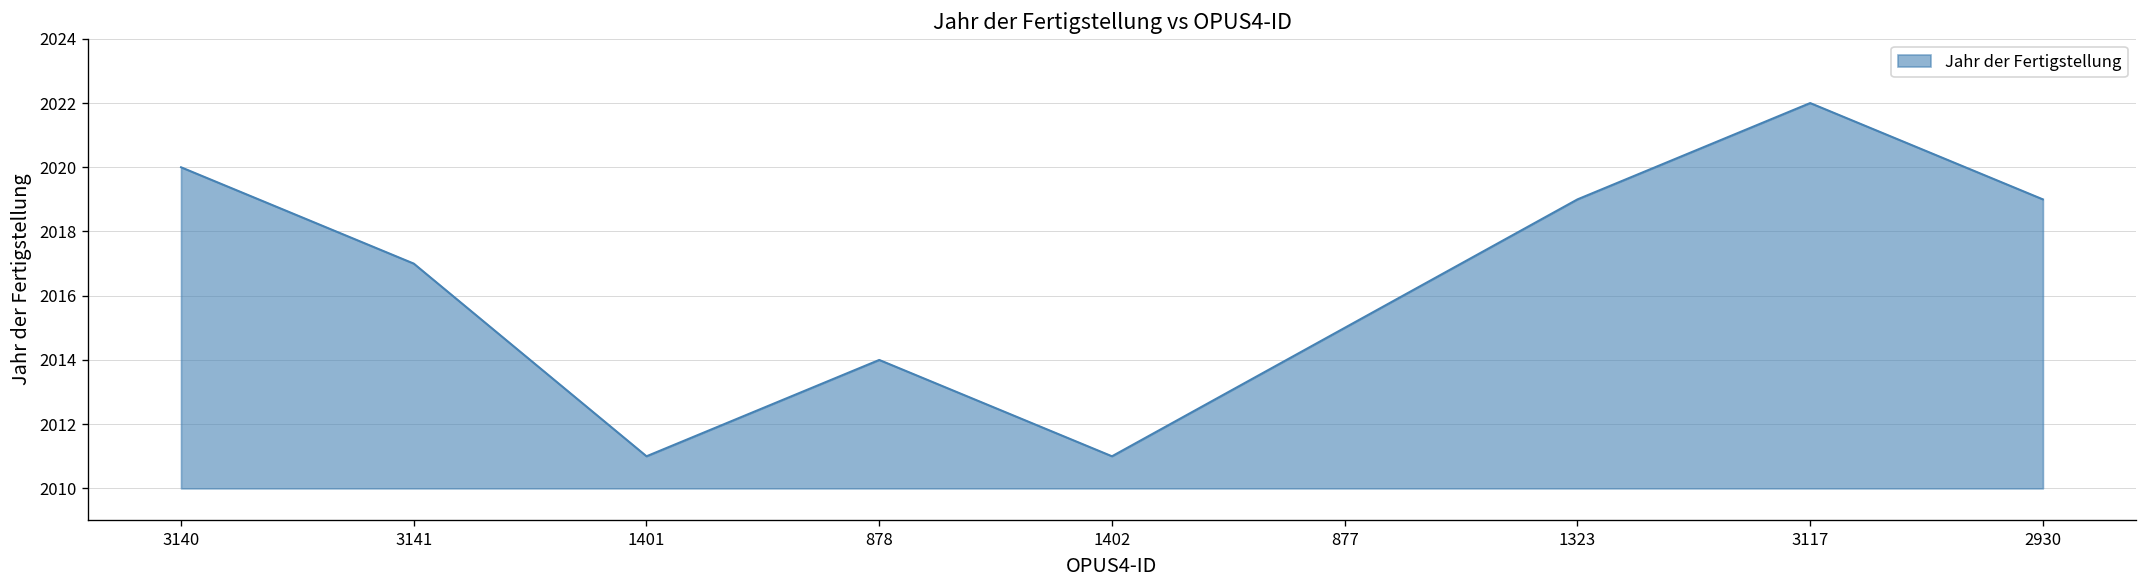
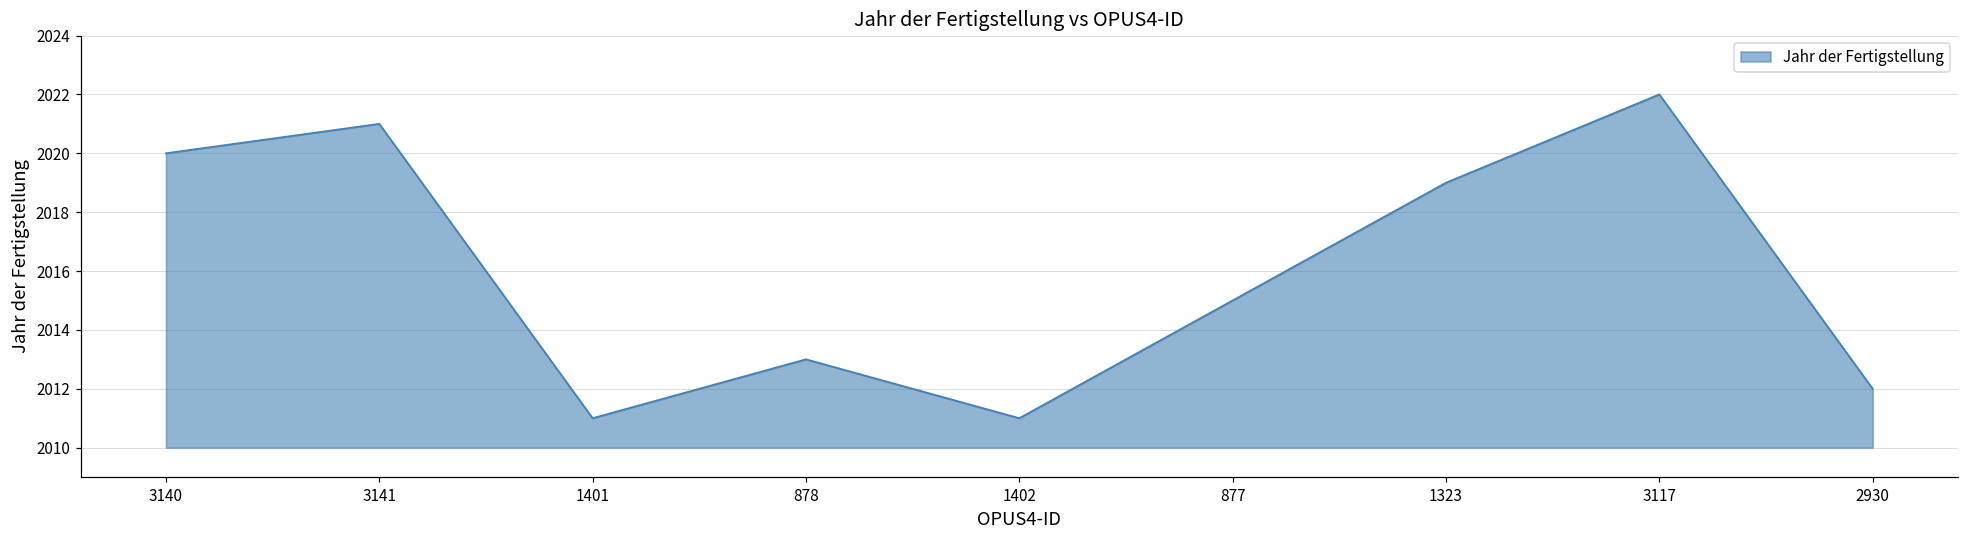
3141: 2017 -> 2021
878: 2014 -> 2013
2930: 2019 -> 2012
